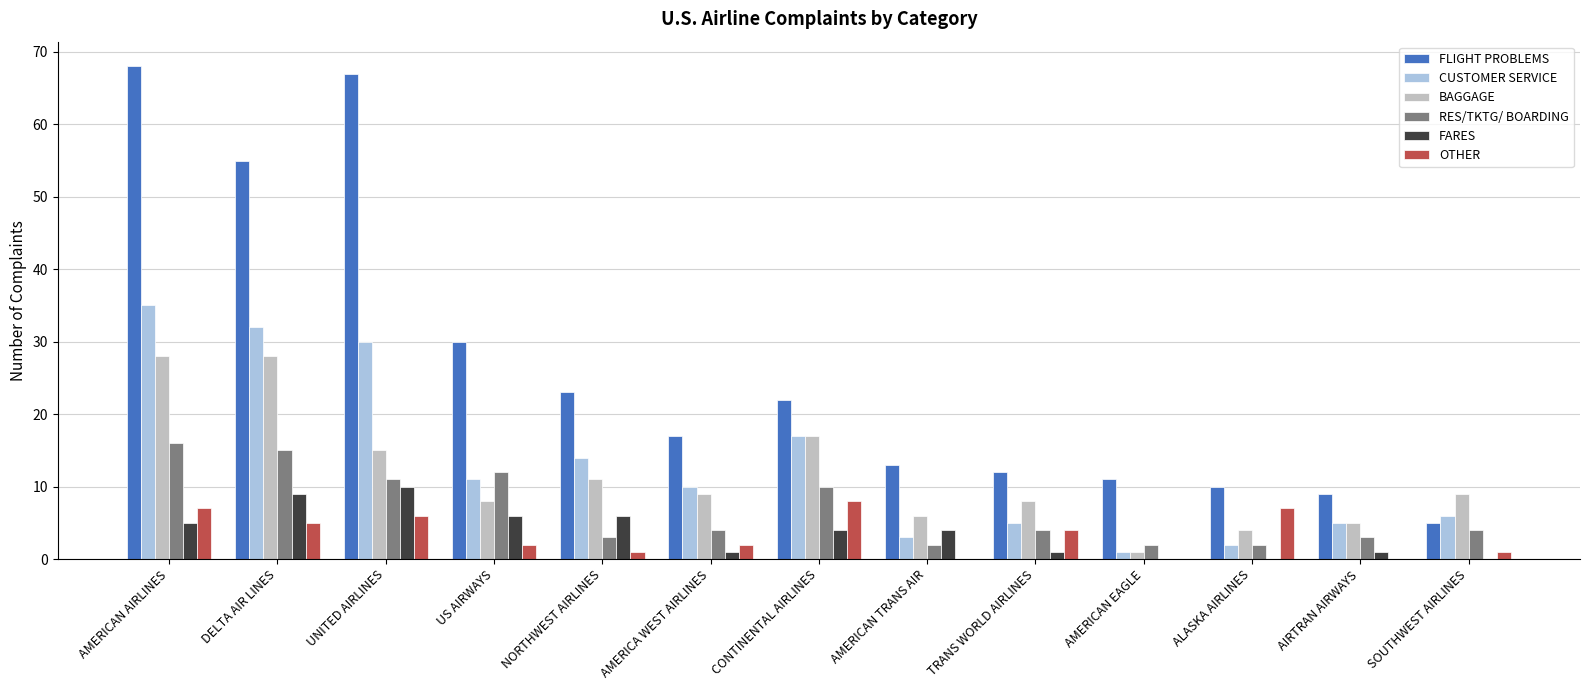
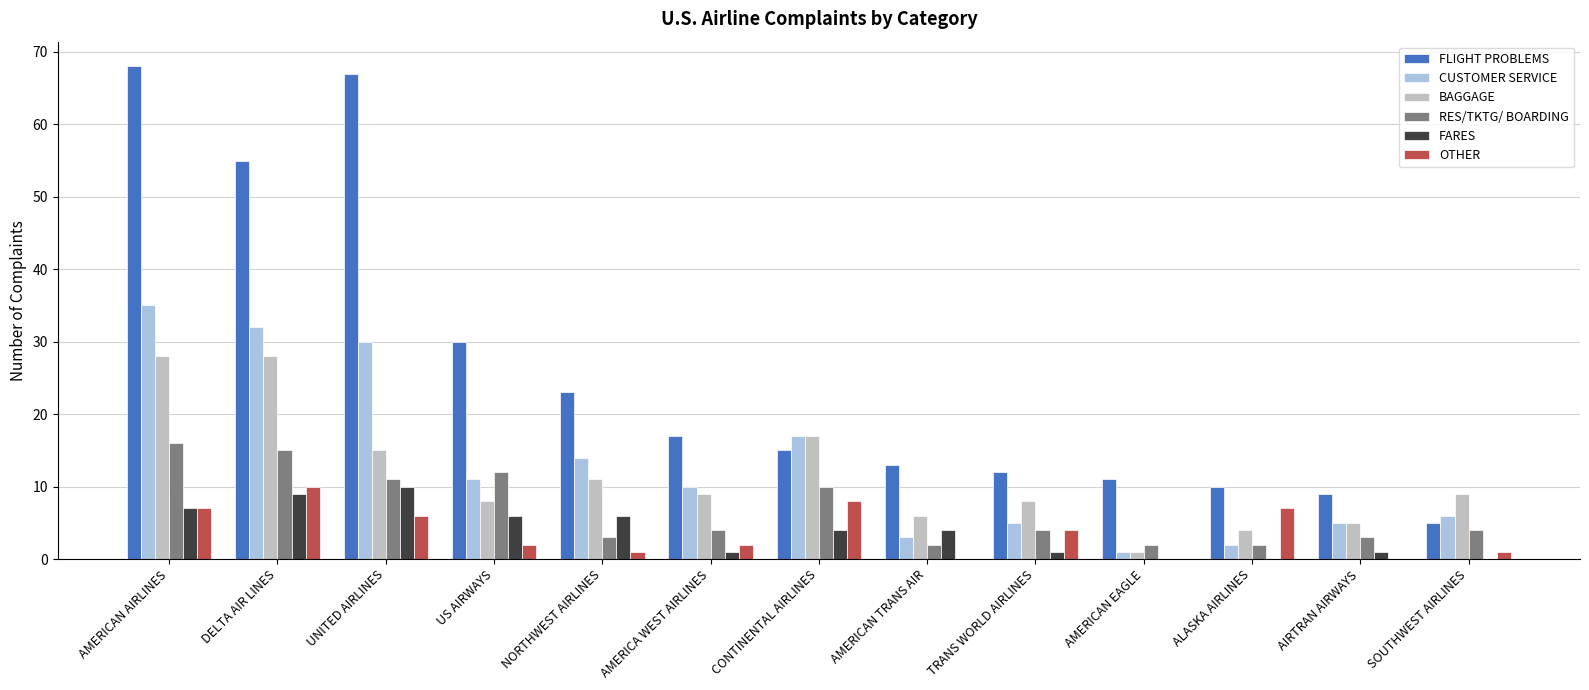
FARES, AMERICAN AIRLINES: 5 -> 7
OTHER, DELTA AIR LINES: 5 -> 10
FLIGHT PROBLEMS, CONTINENTAL AIRLINES: 22 -> 15
